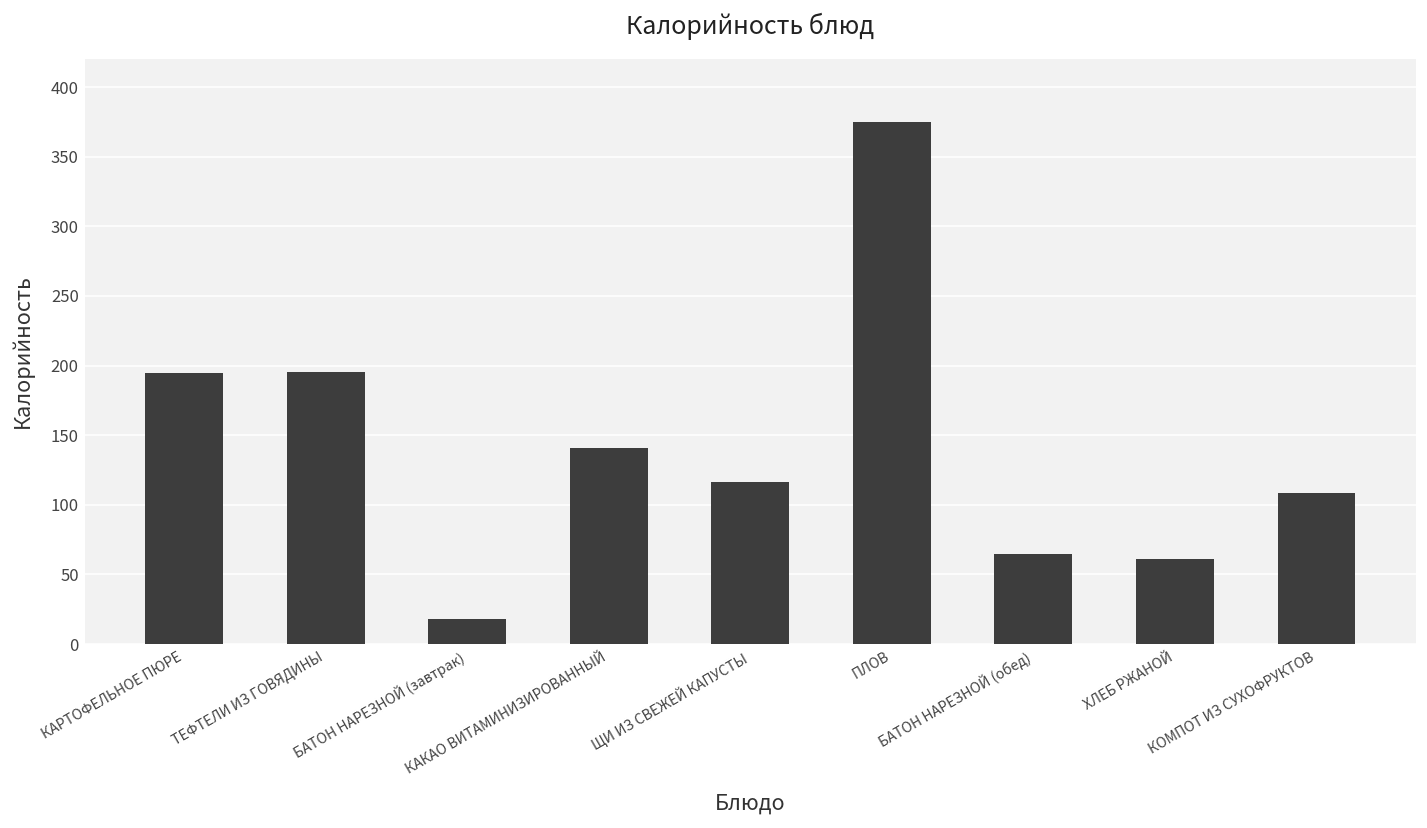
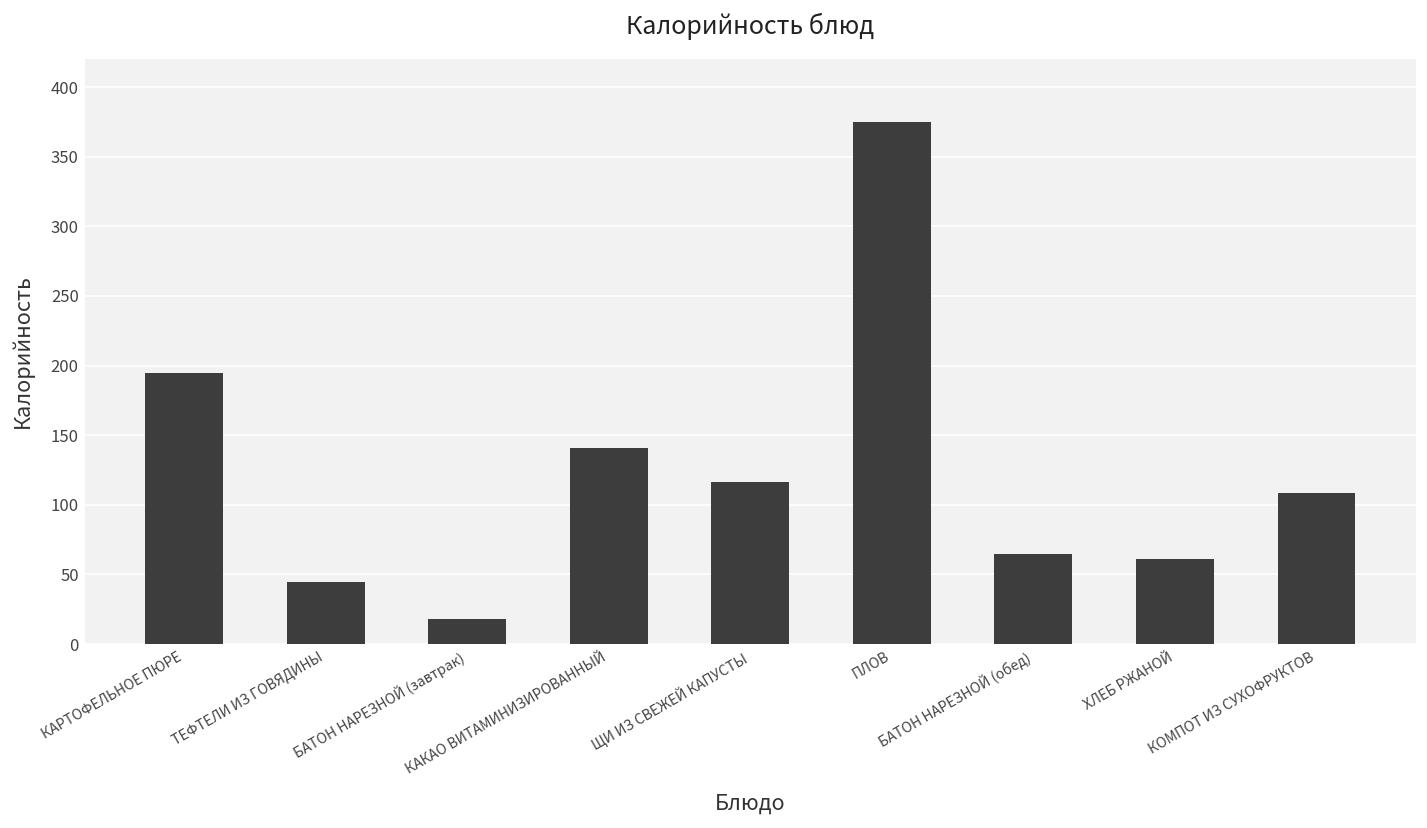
ТЕФТЕЛИ ИЗ ГОВЯДИНЫ: 196 -> 45
